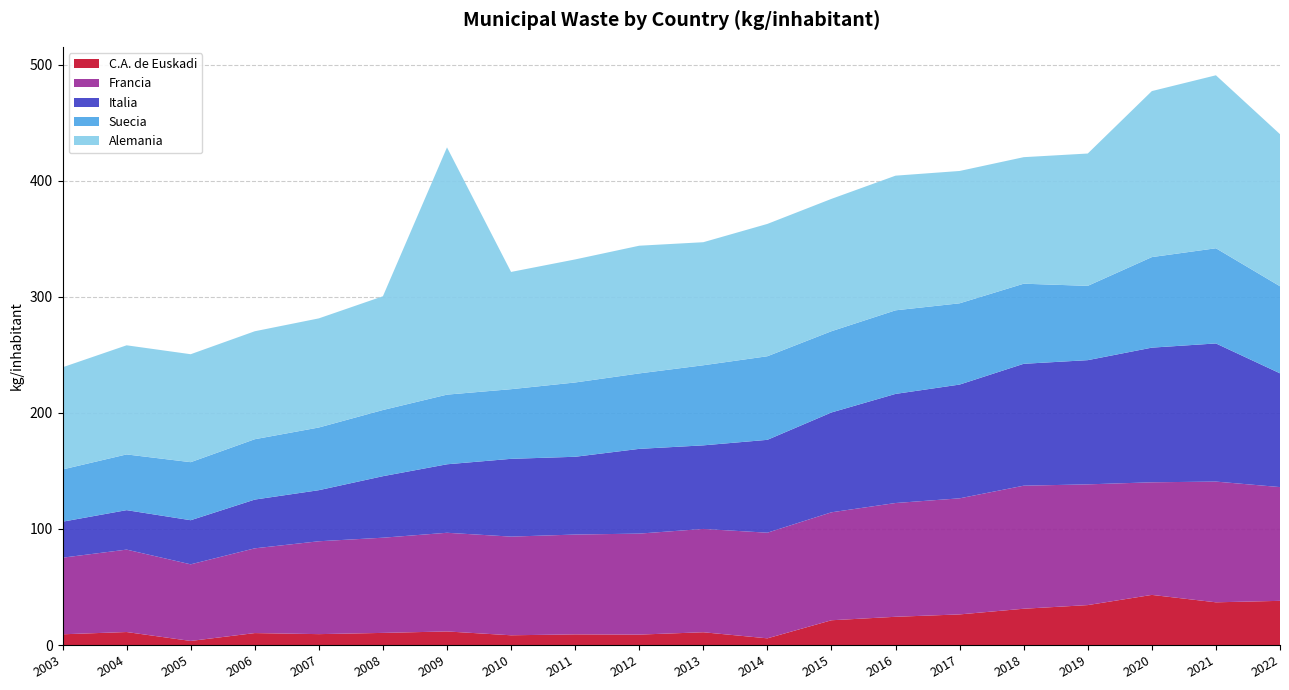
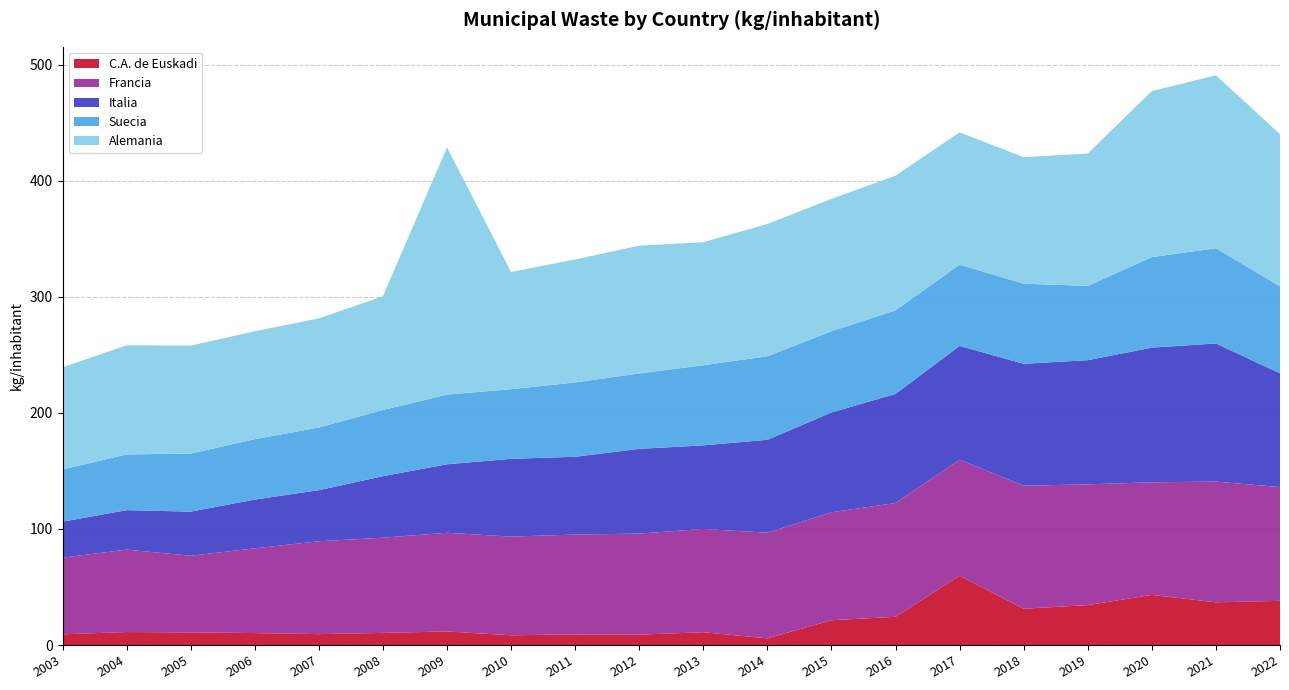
C.A. de Euskadi, 2005: 4 -> 11
C.A. de Euskadi, 2017: 26 -> 60
